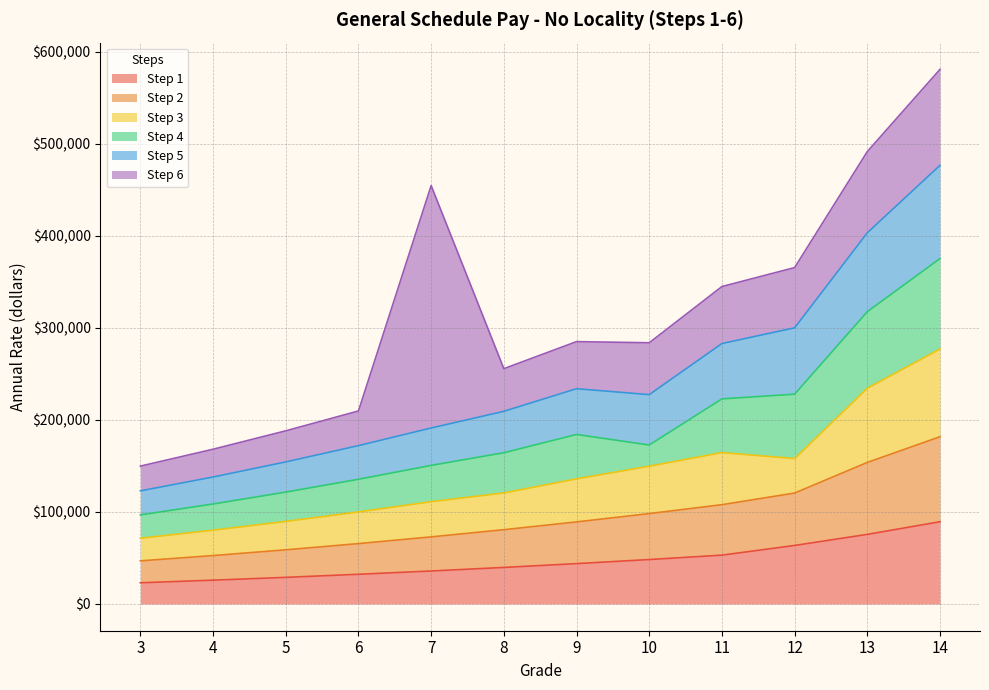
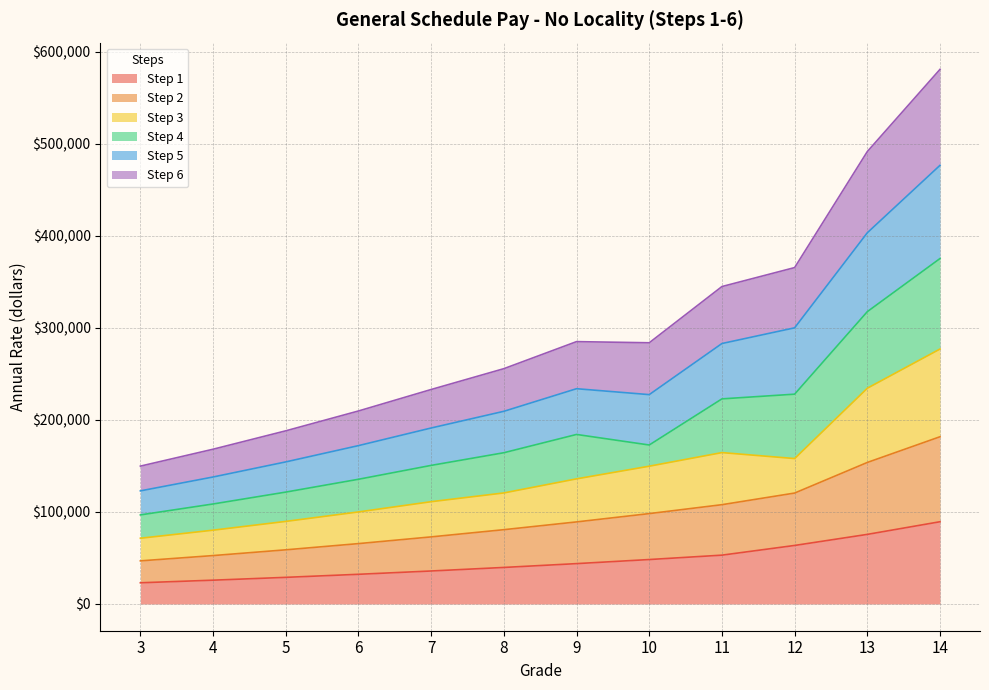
Step 6, 7: $260,000 -> $40,000
